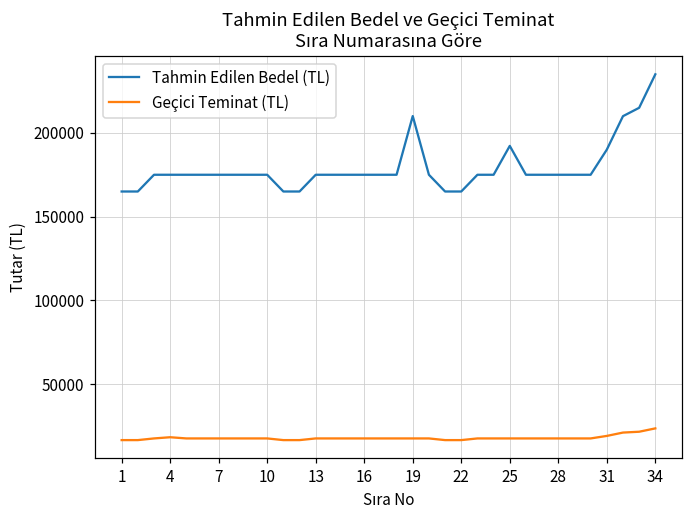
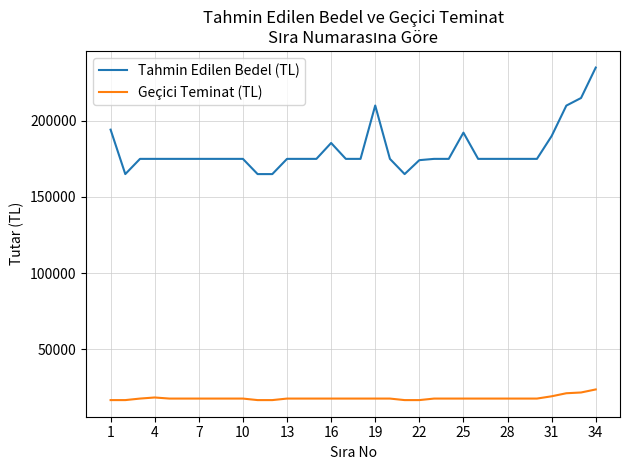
Tahmin Edilen Bedel (TL), 1: 165000 -> 194000
Tahmin Edilen Bedel (TL), 16: 175000 -> 185000
Tahmin Edilen Bedel (TL), 22: 165000 -> 174000
